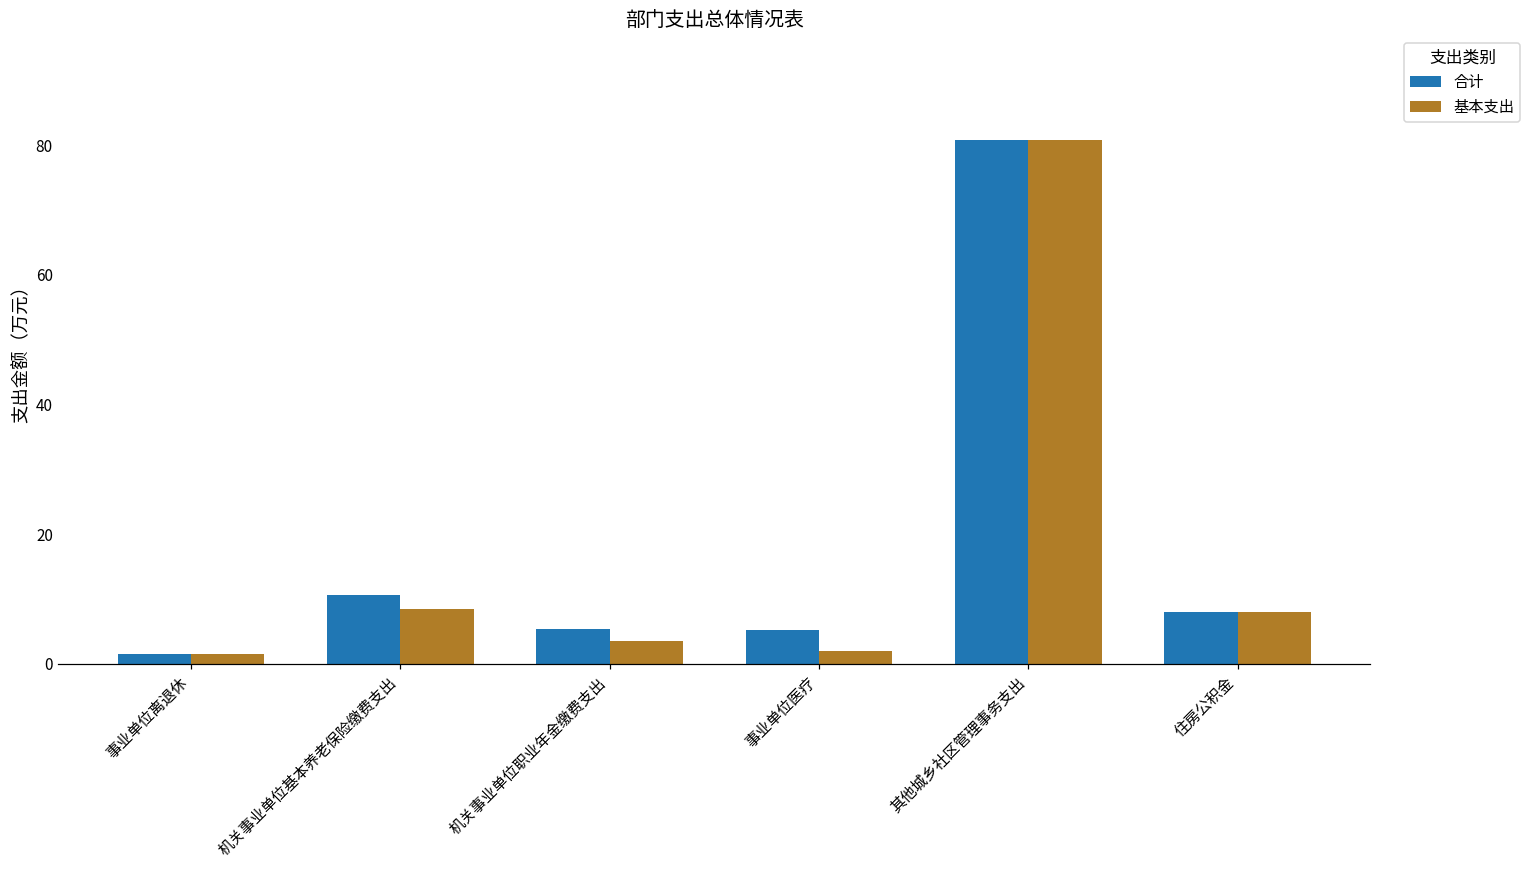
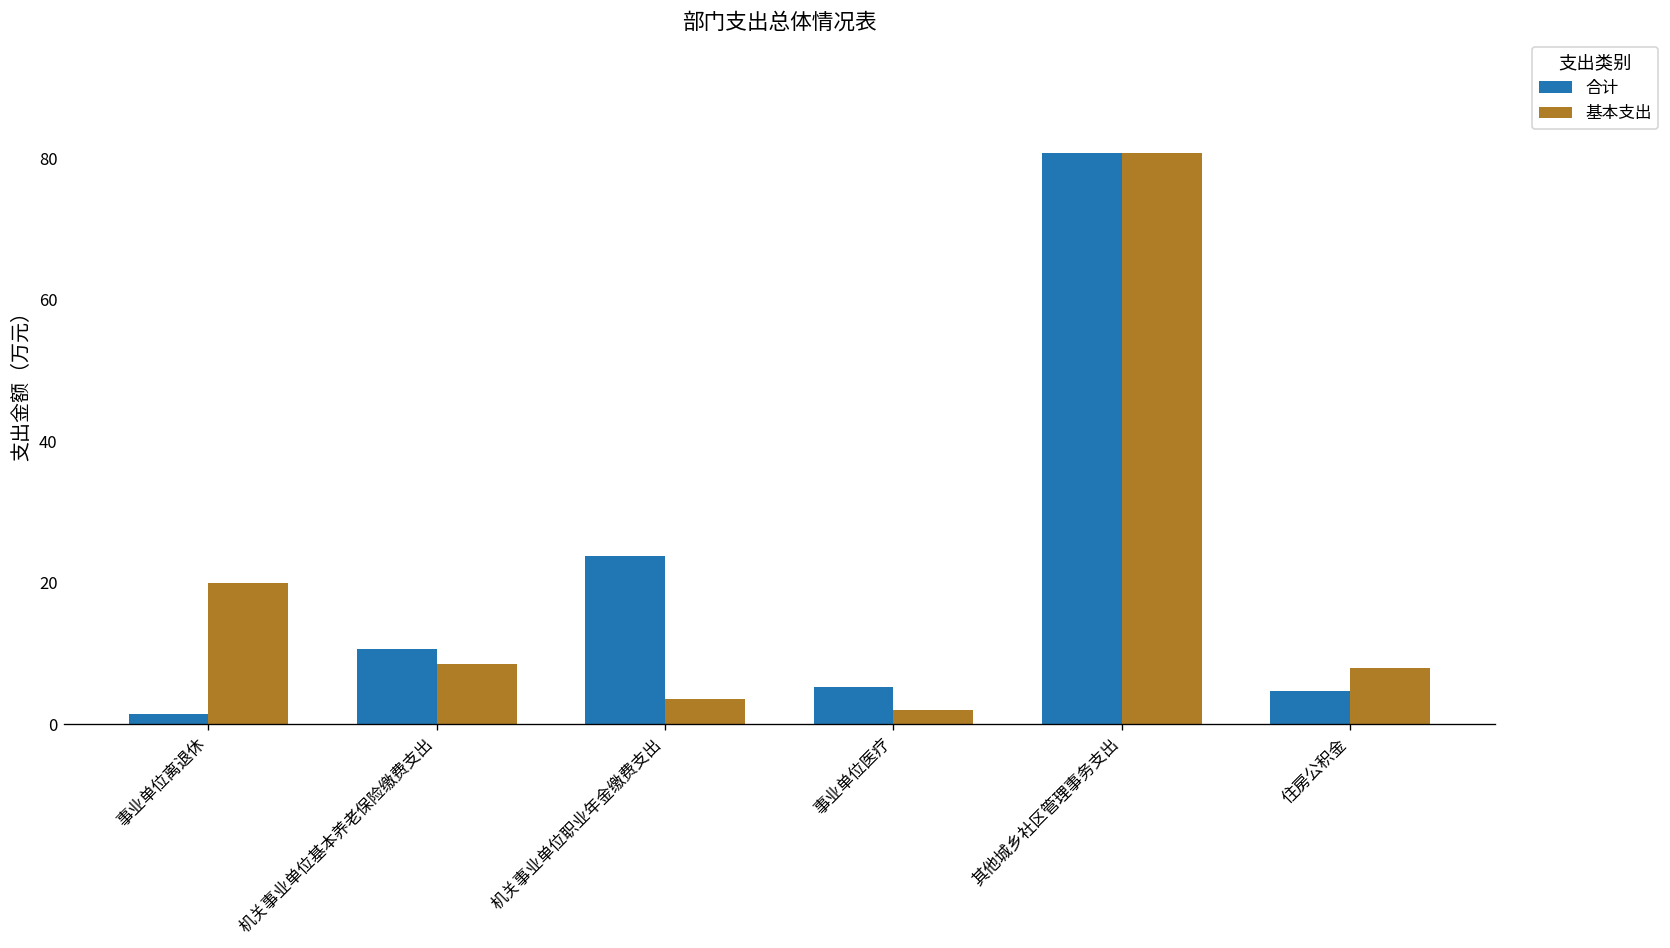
基本支出, 事业单位离退休: 1 -> 20
合计, 机关事业单位职业年金缴费支出: 5 -> 24
合计, 住房公积金: 8 -> 5
